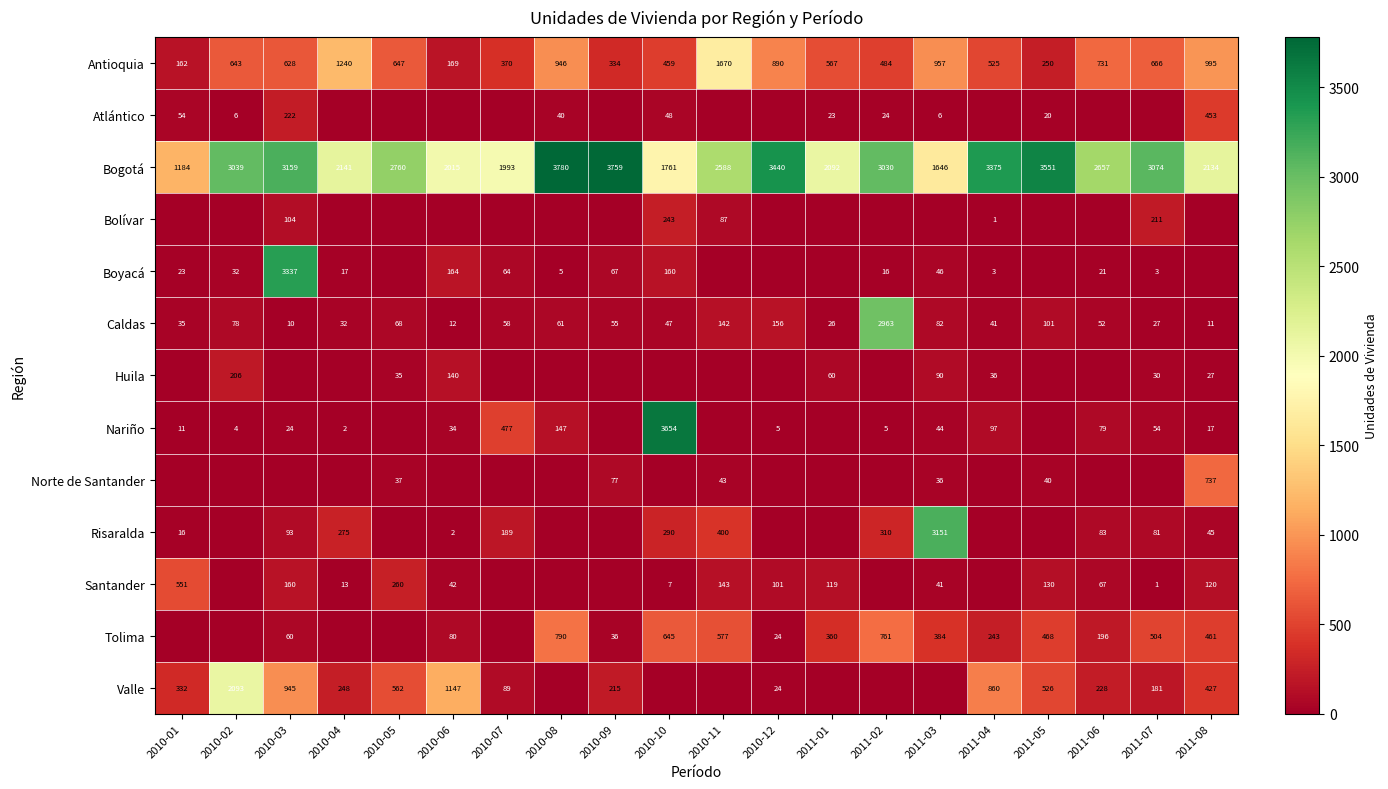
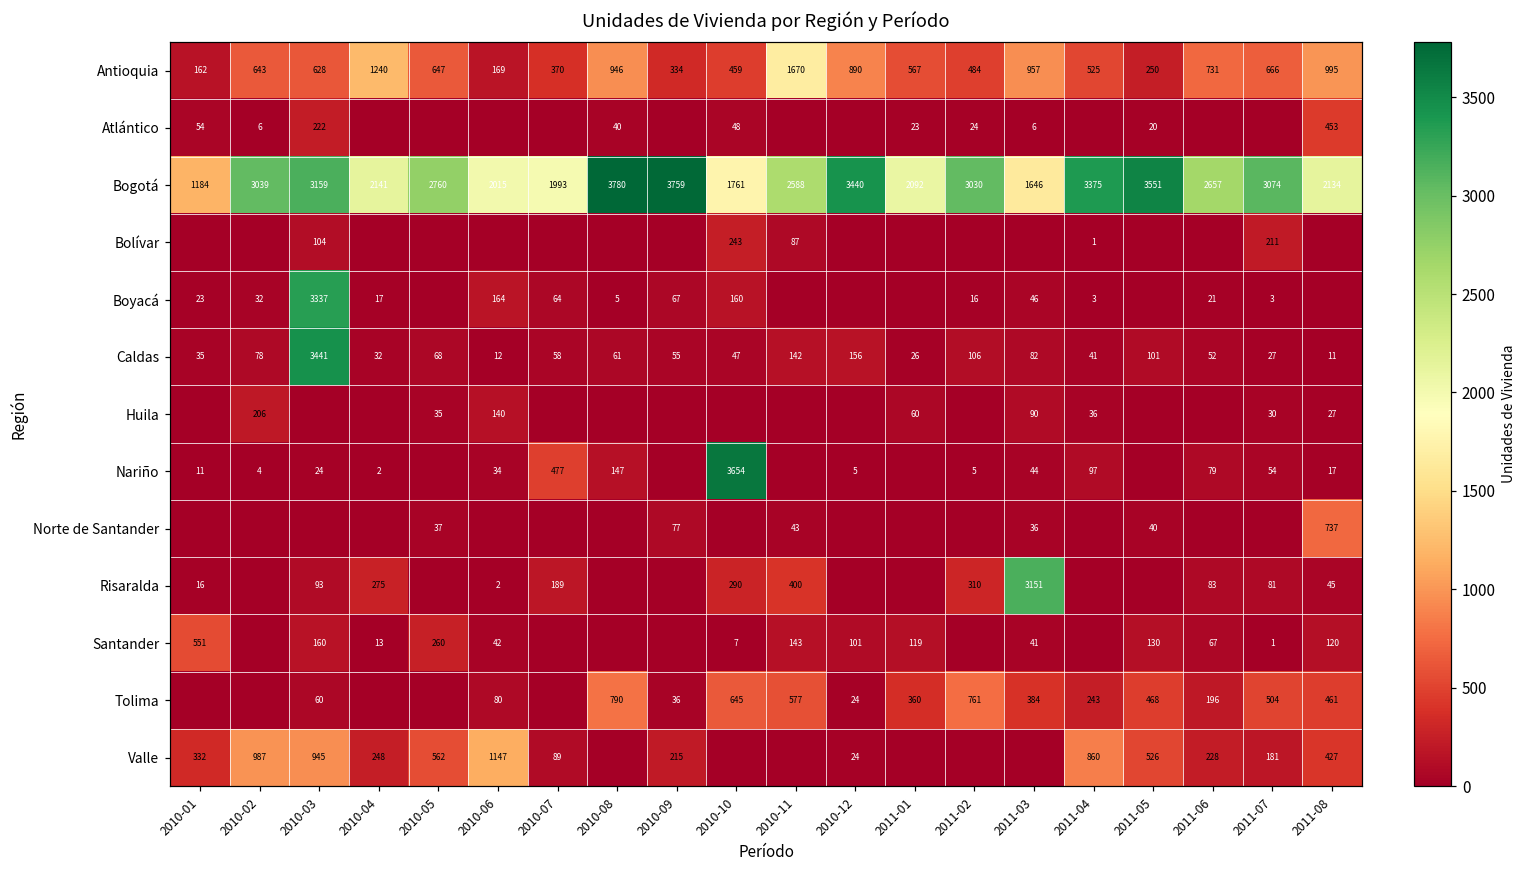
Caldas, 2010-03: 10 -> 3441
Caldas, 2011-02: 2963 -> 106
Valle, 2010-02: 2093 -> 987
